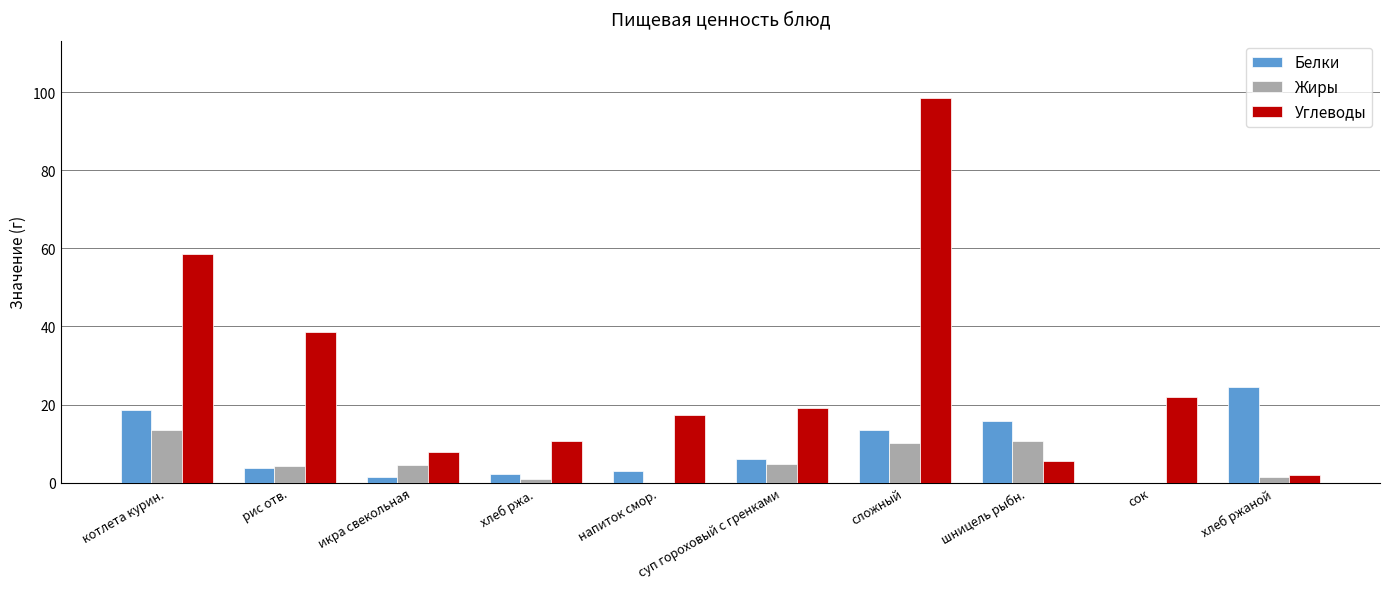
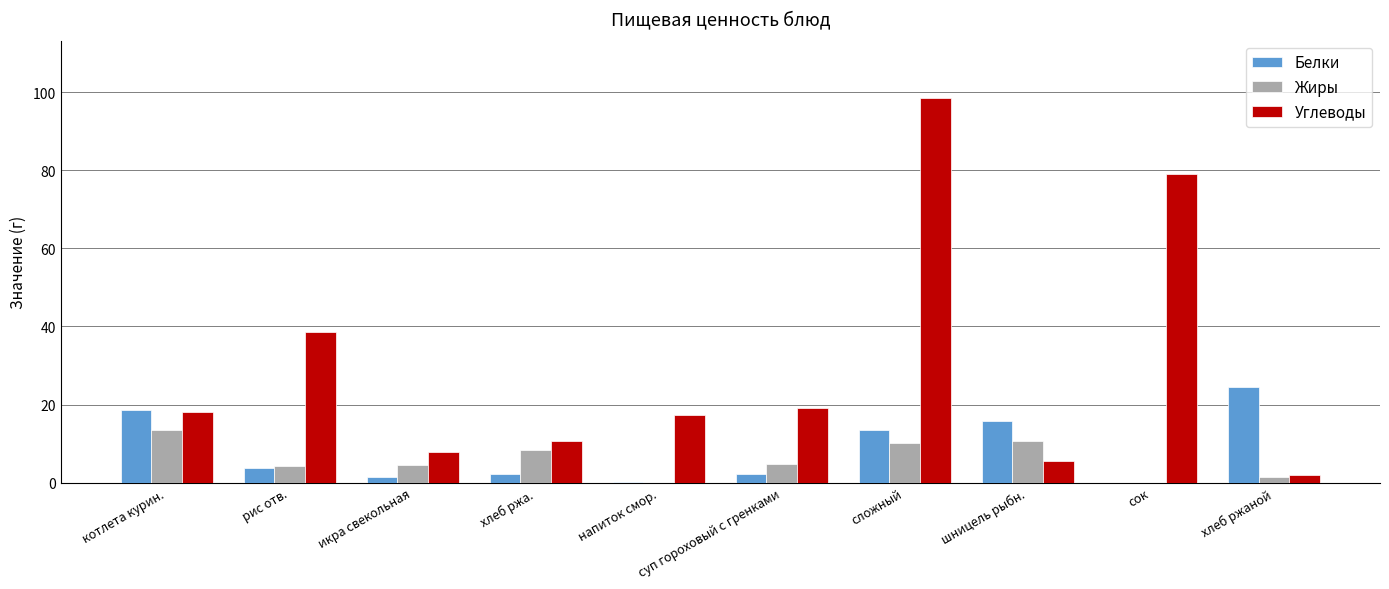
Углеводы, котлета курин.: 59 -> 18
Жиры, хлеб ржа.: 1 -> 8
Белки, напиток смор.: 3 -> 0
Белки, суп гороховый с гренками: 6 -> 2
Углеводы, сок: 22 -> 79
